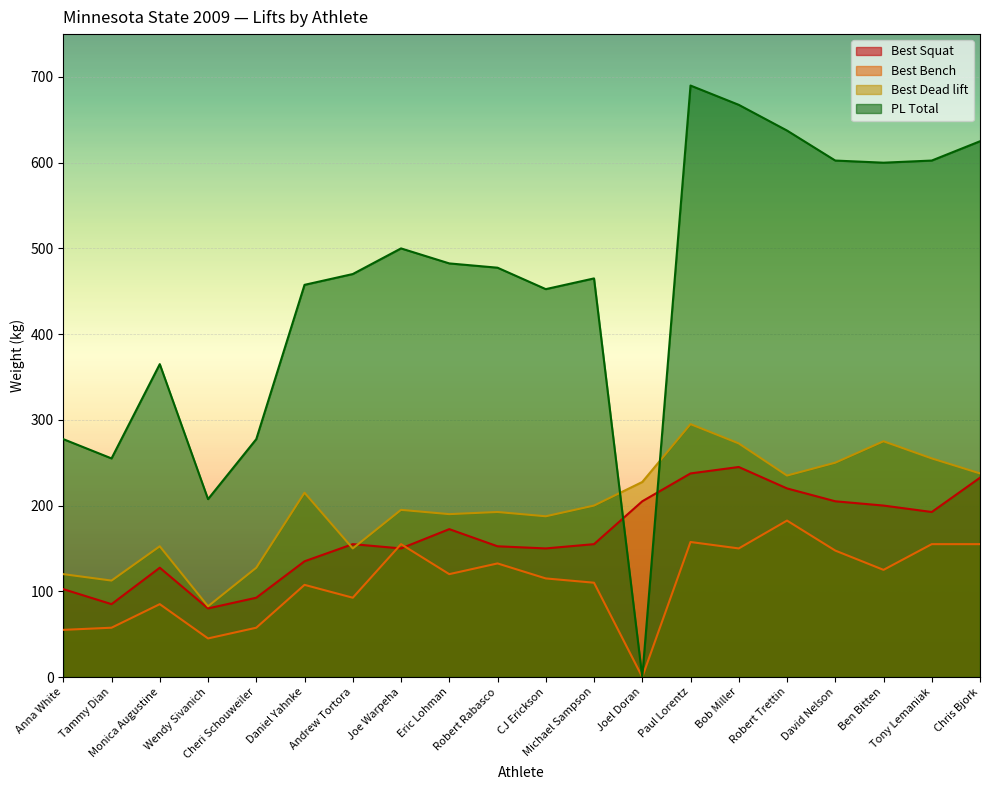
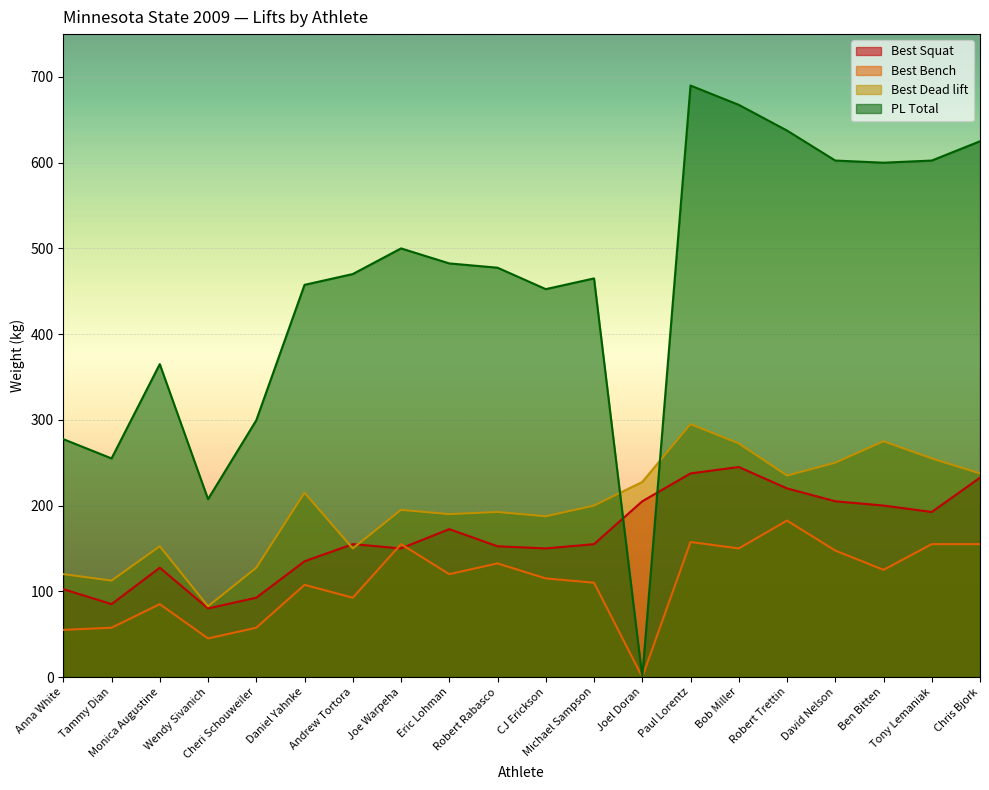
PL Total, Cheri Schouweiler: 280 -> 300
